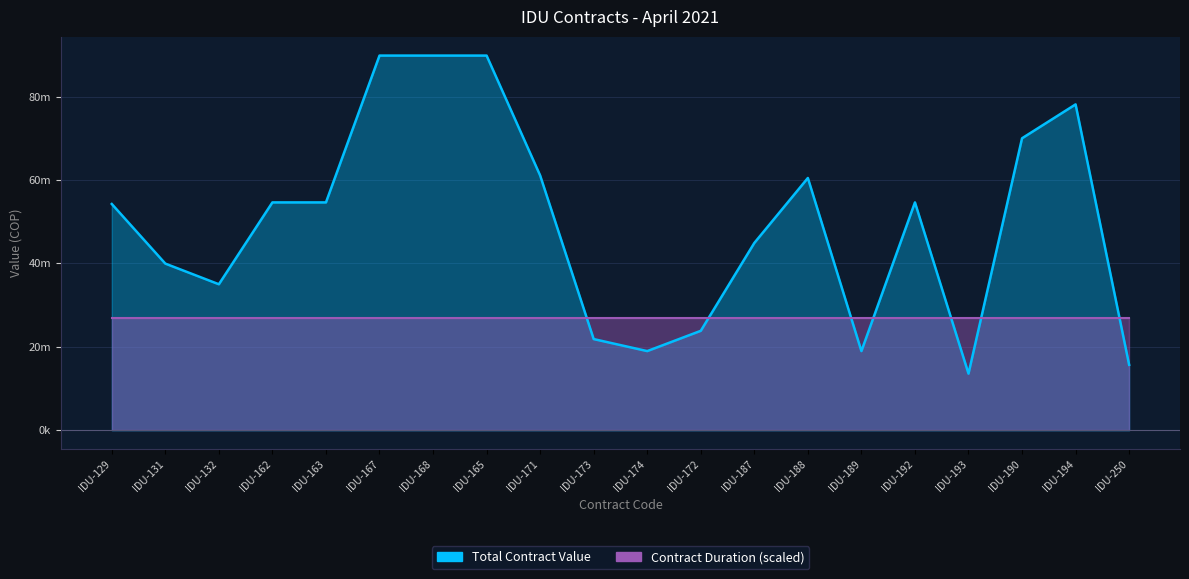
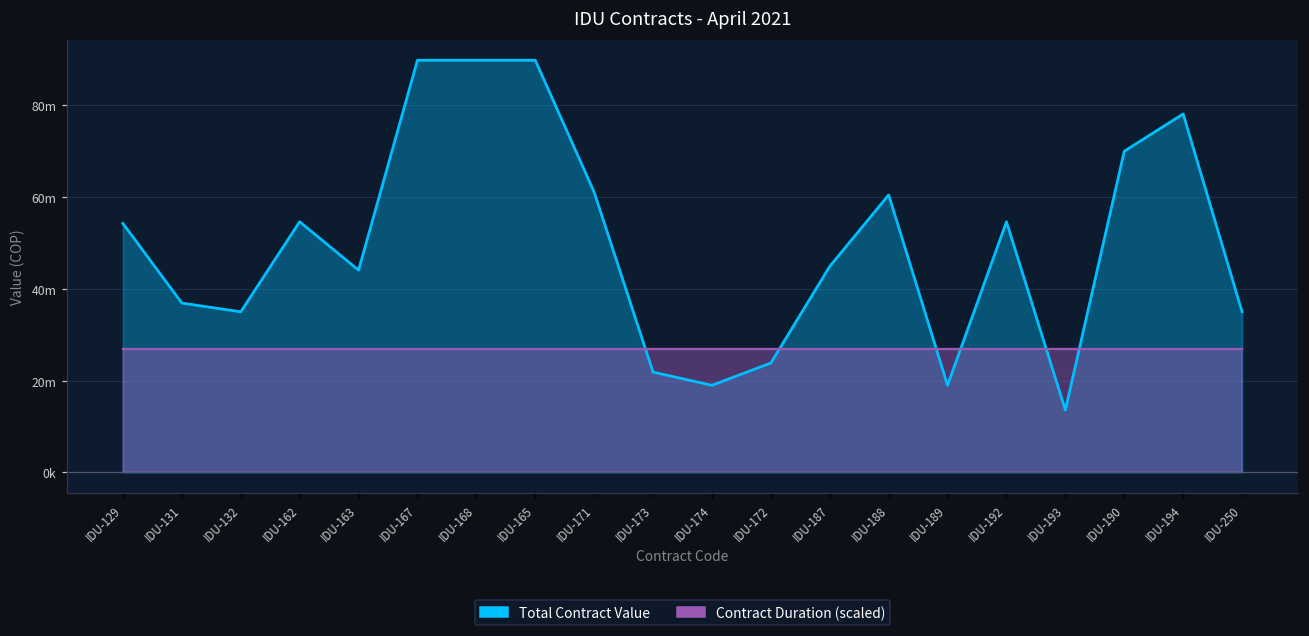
Total Contract Value, IDU-131: 40m -> 37m
Total Contract Value, IDU-163: 55m -> 44m
Total Contract Value, IDU-250: 16m -> 35m
